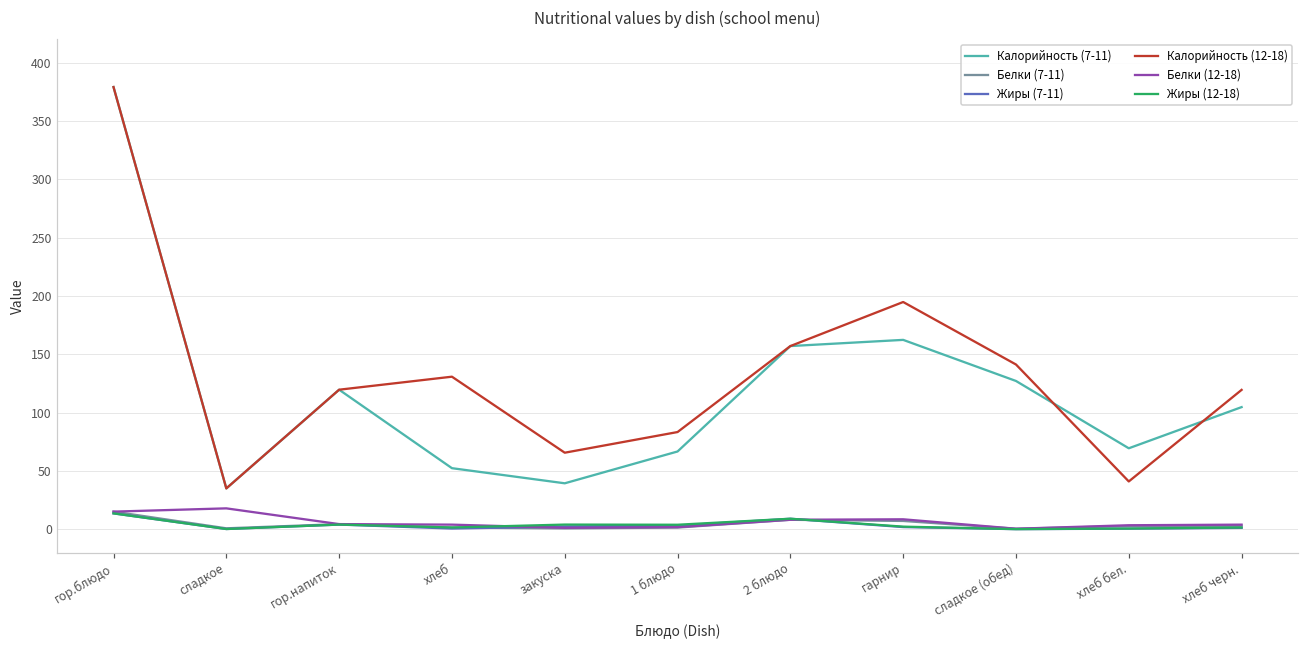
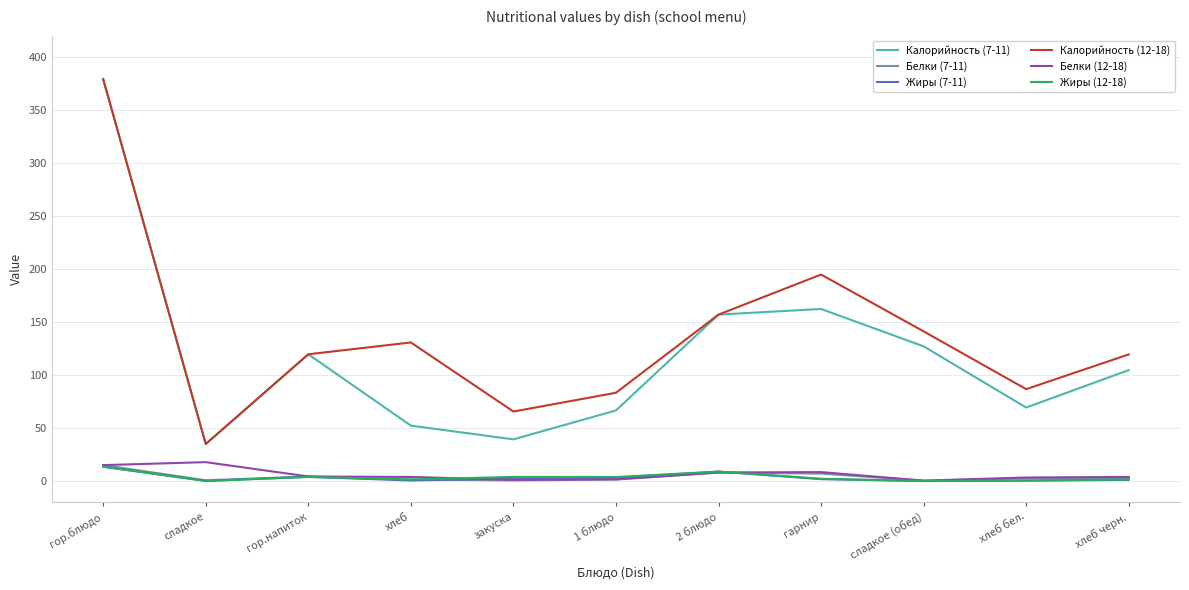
Калорийность (12-18), хлеб бел.: 41 -> 87
